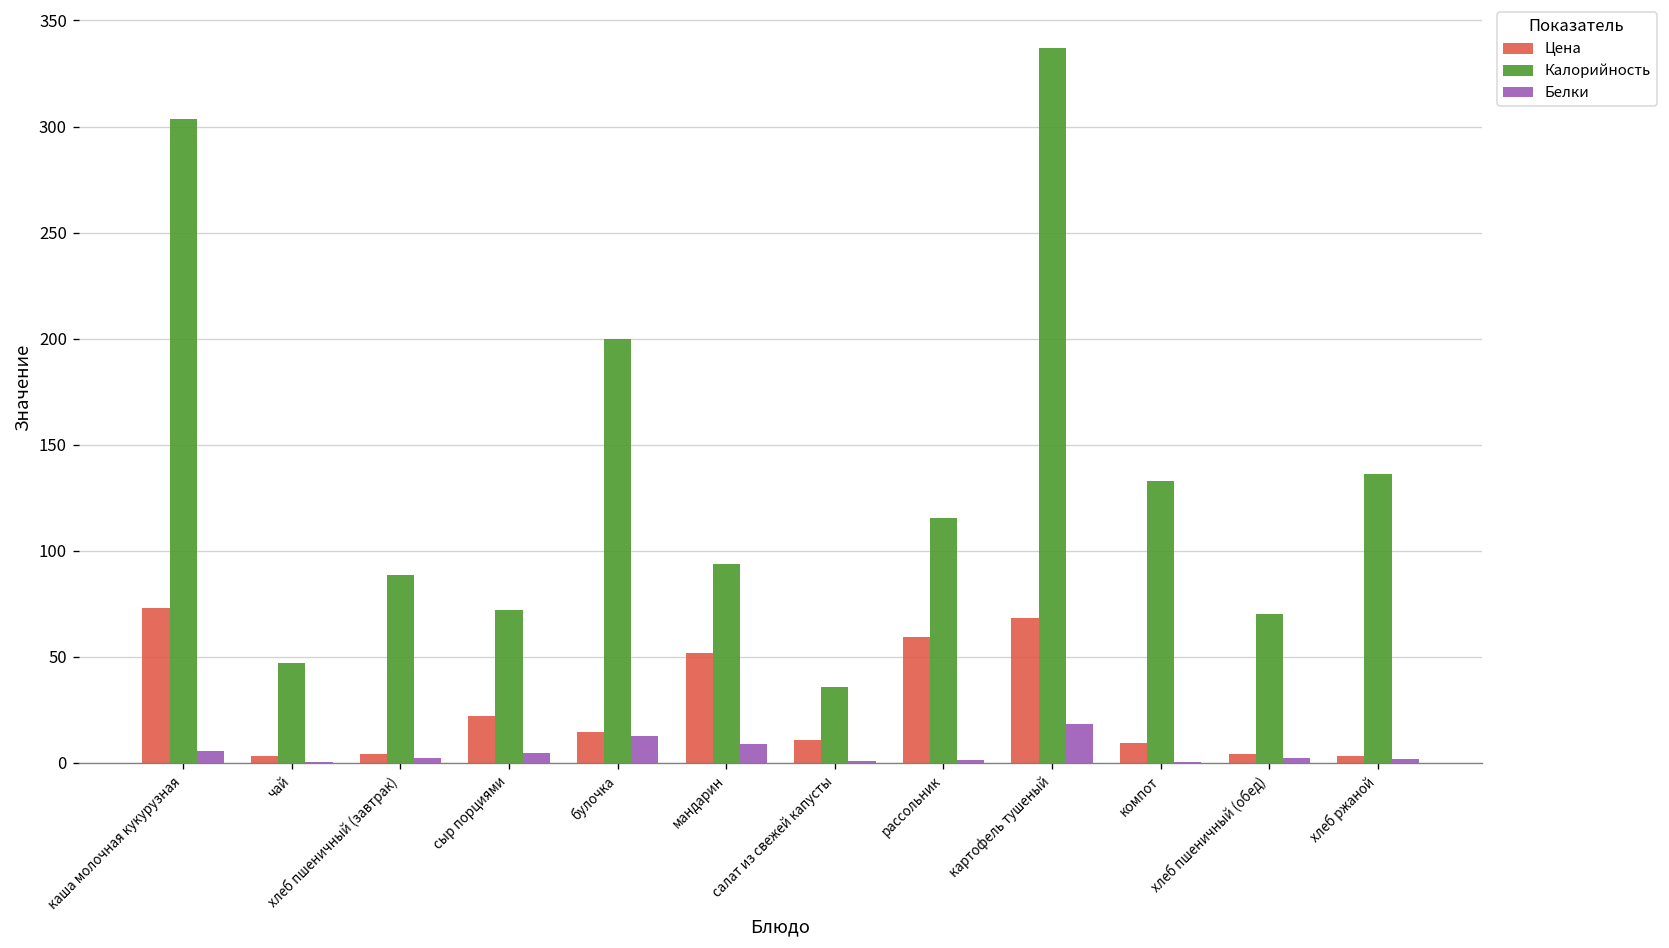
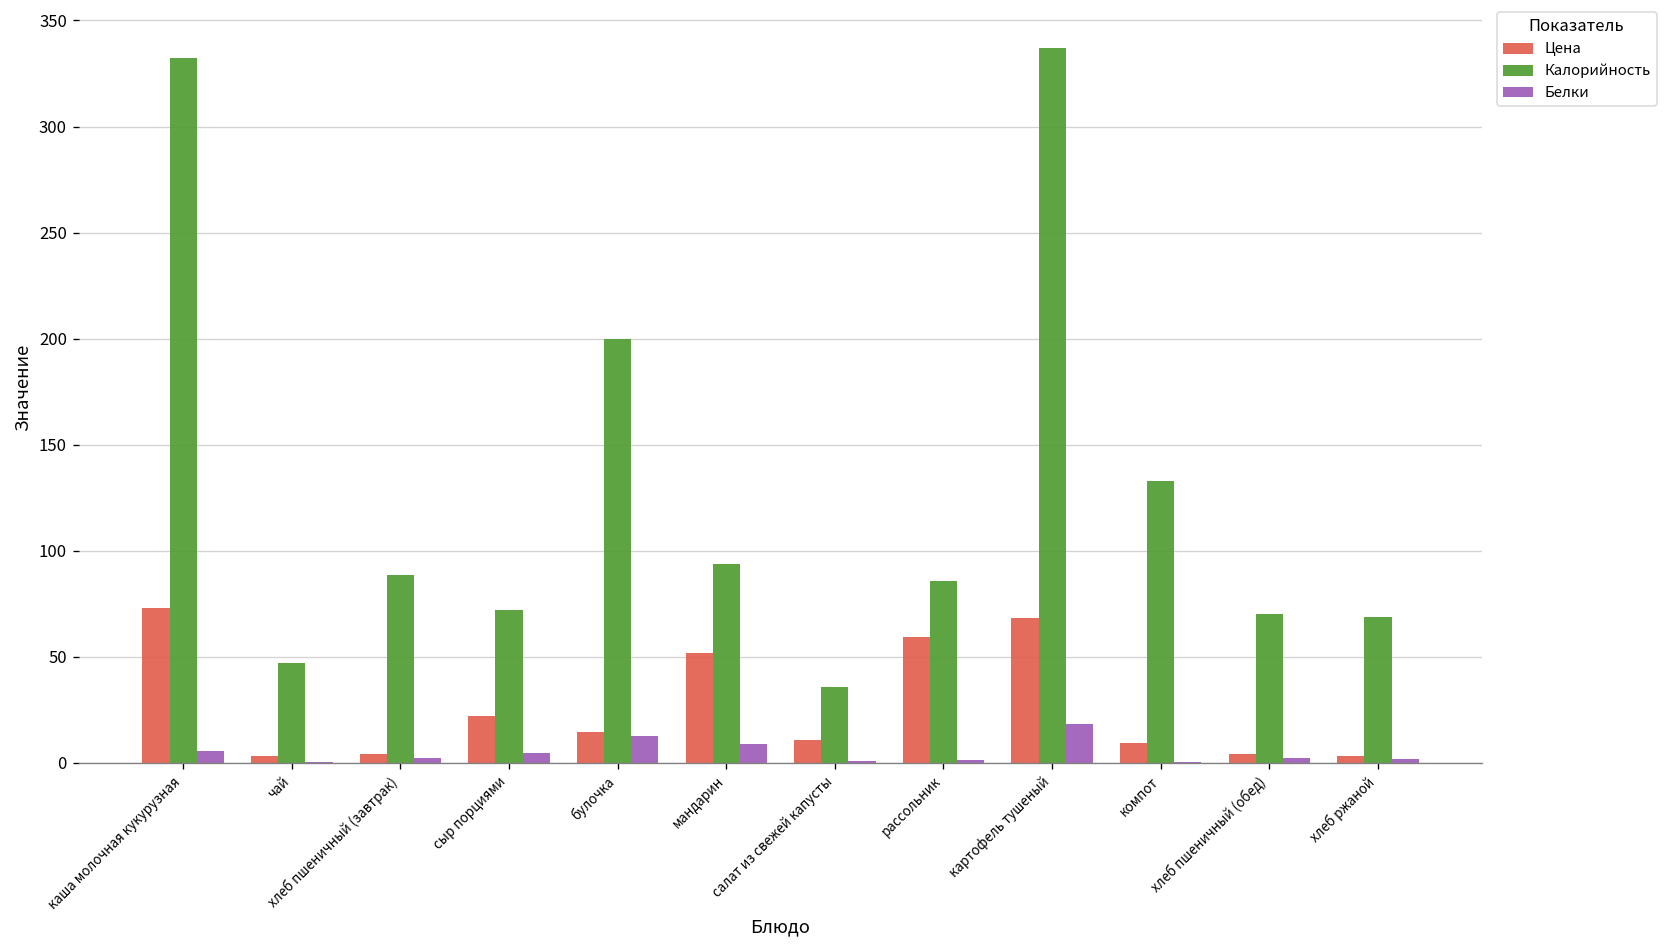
Калорийность, каша молочная кукурузная: 304 -> 333
Калорийность, рассольник: 115 -> 86
Калорийность, хлеб ржаной: 136 -> 69
